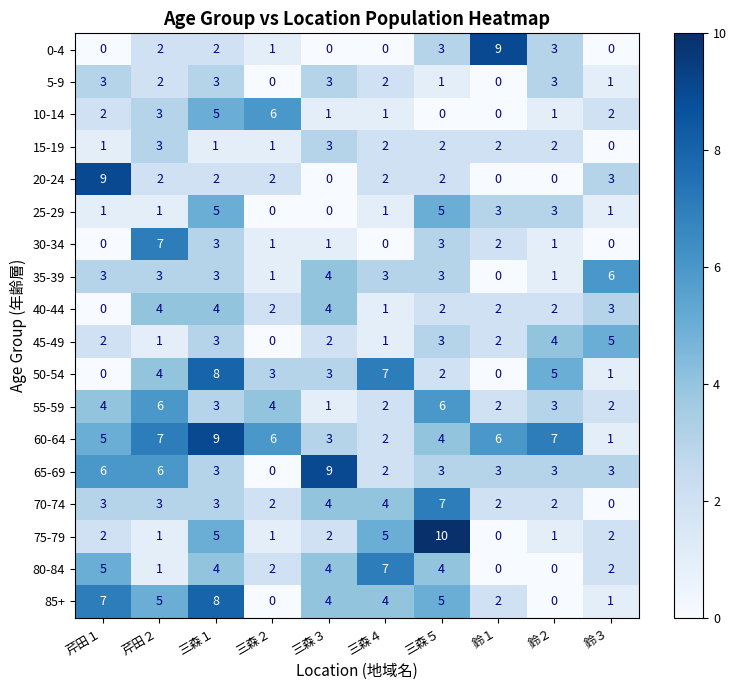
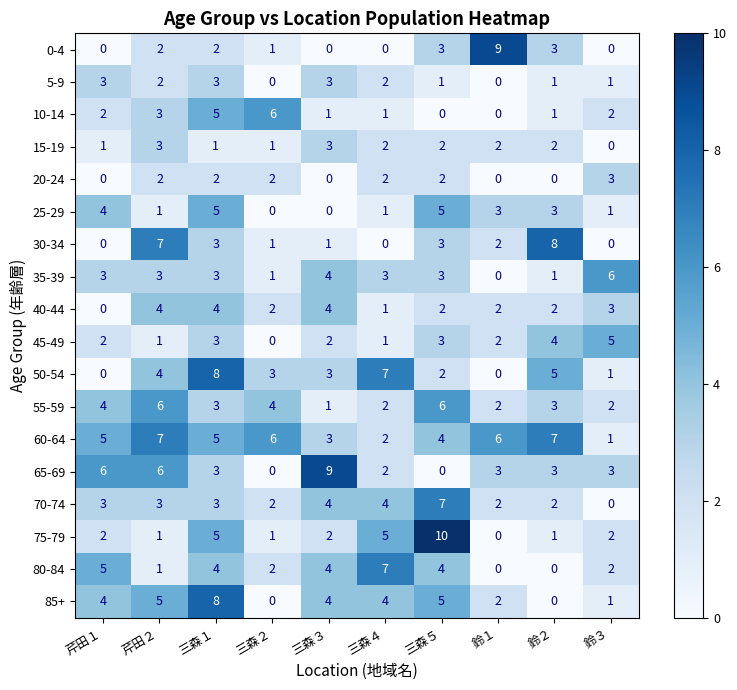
5-9, 鈴２: 3 -> 1
20-24, 芹田１: 9 -> 0
25-29, 芹田１: 1 -> 4
30-34, 鈴２: 1 -> 8
60-64, 三森１: 9 -> 5
65-69, 三森５: 3 -> 0
85+, 芹田１: 7 -> 4
